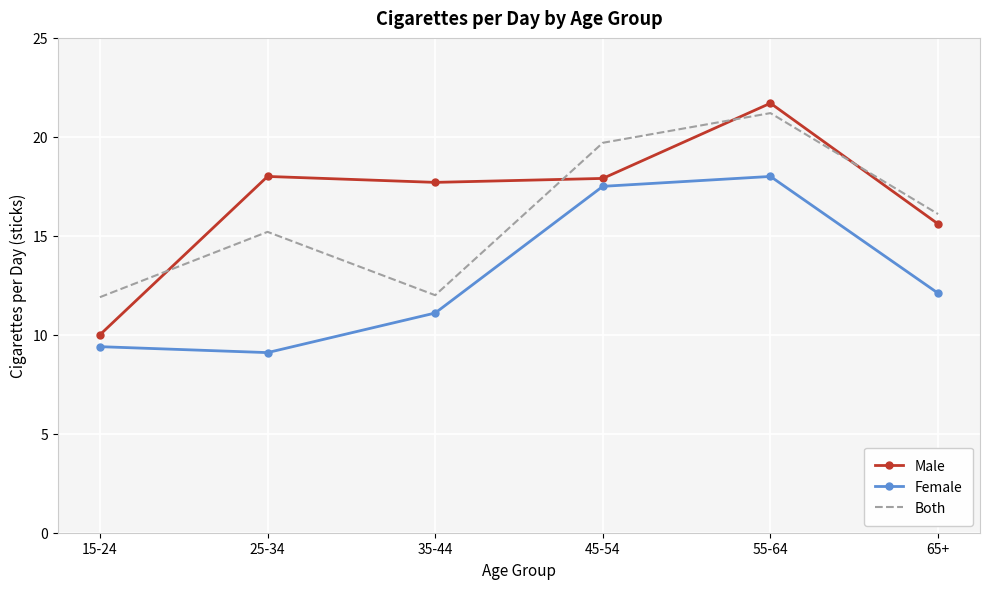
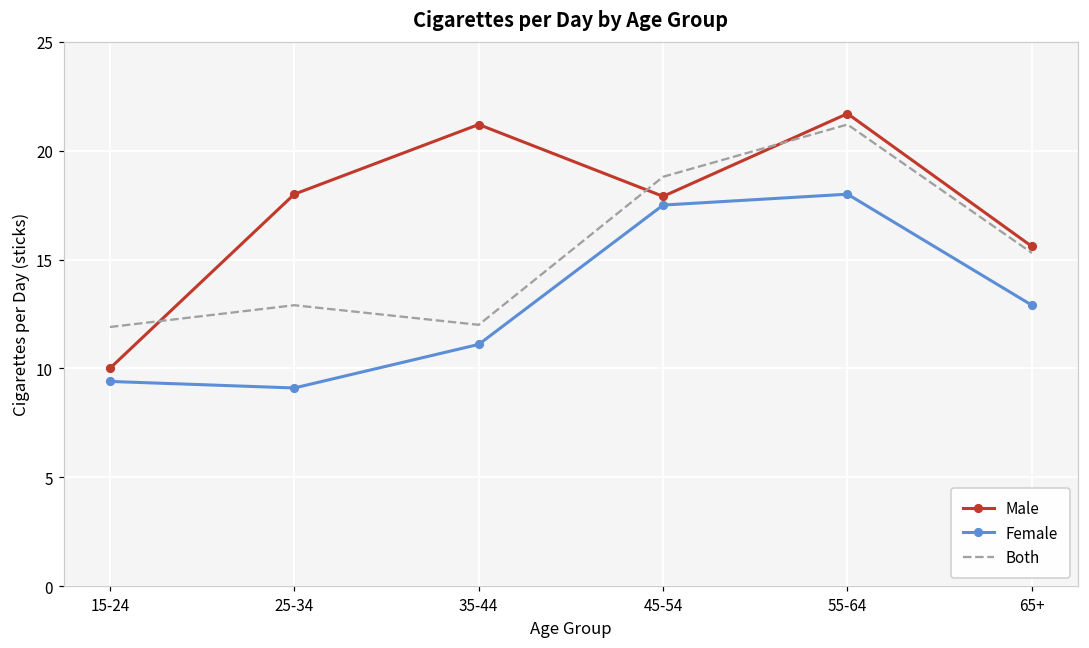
Both, 25-34: 15.2 -> 12.9
Male, 35-44: 17.7 -> 21.2
Both, 45-54: 19.7 -> 18.8
Female, 65+: 12.1 -> 12.9
Both, 65+: 16.1 -> 15.3
